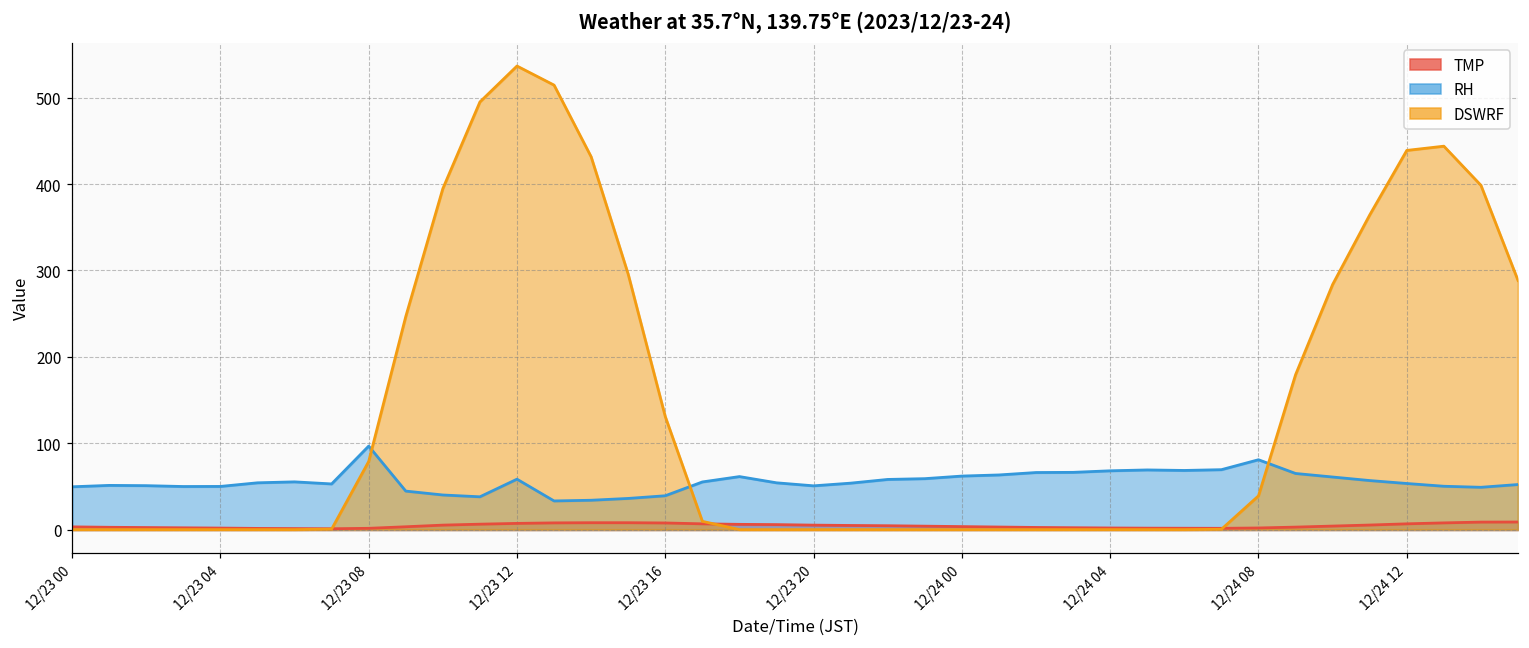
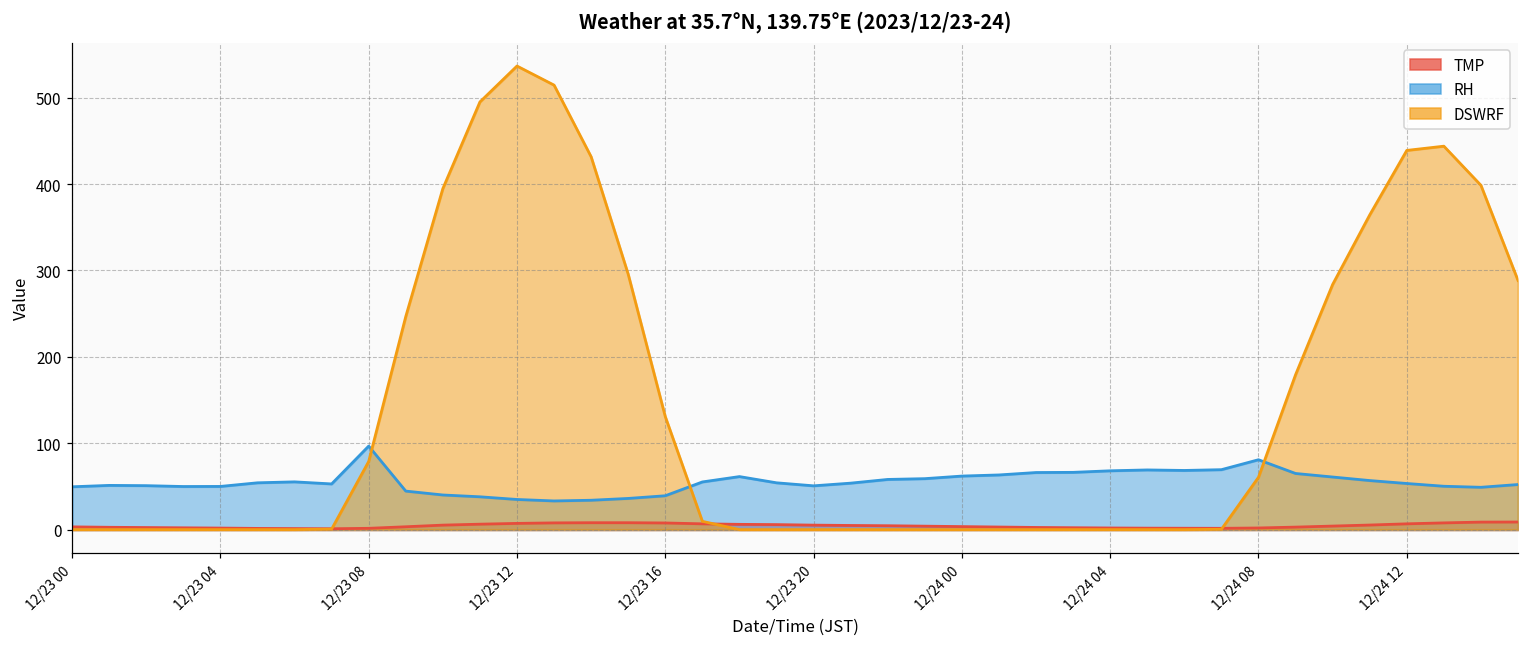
RH, 12/23 12: 60 -> 30
DSWRF, 12/24 08: 40 -> 60
